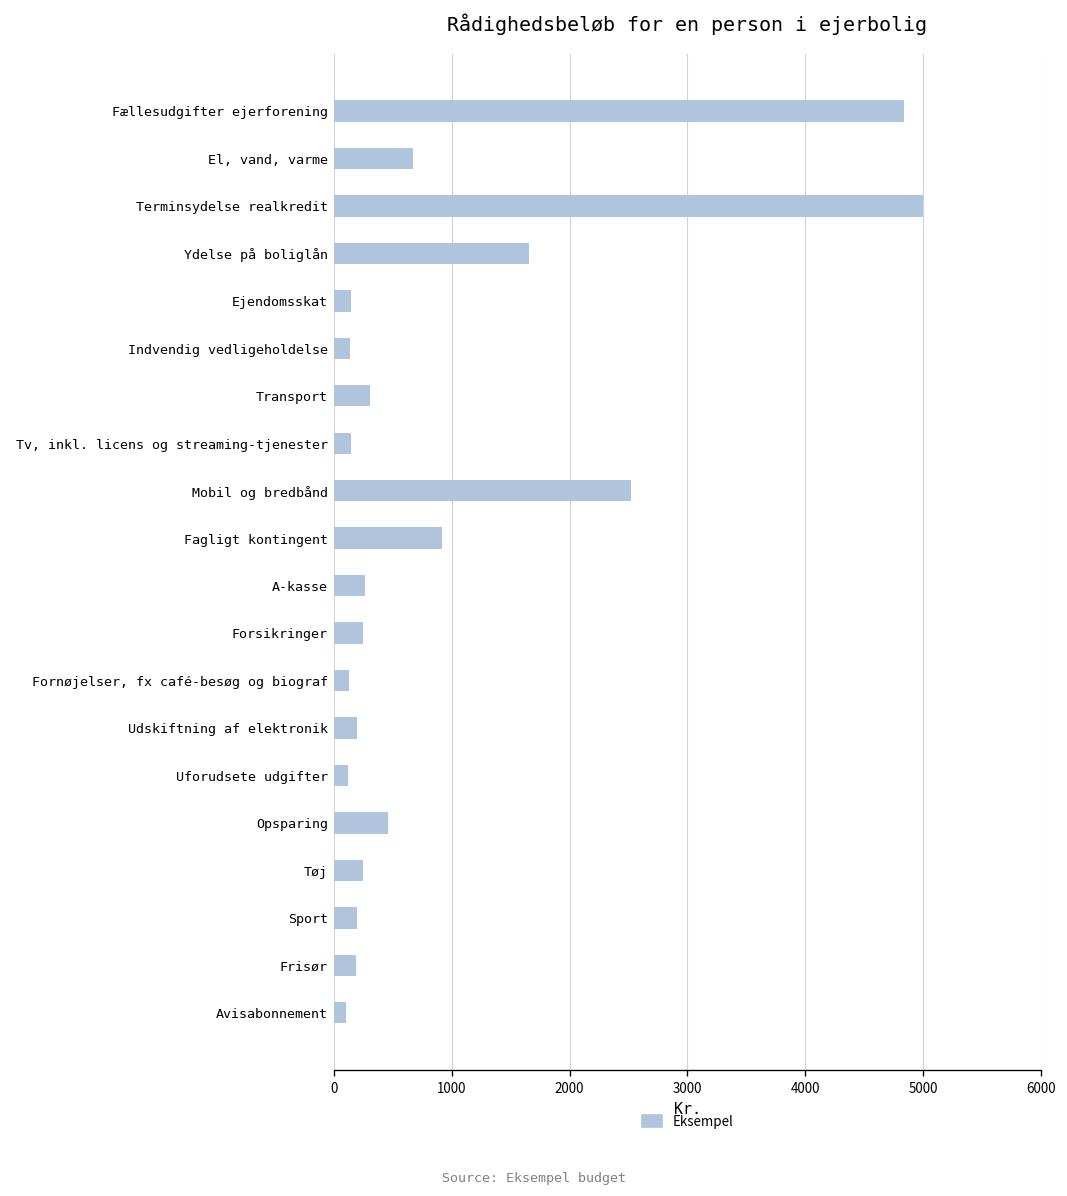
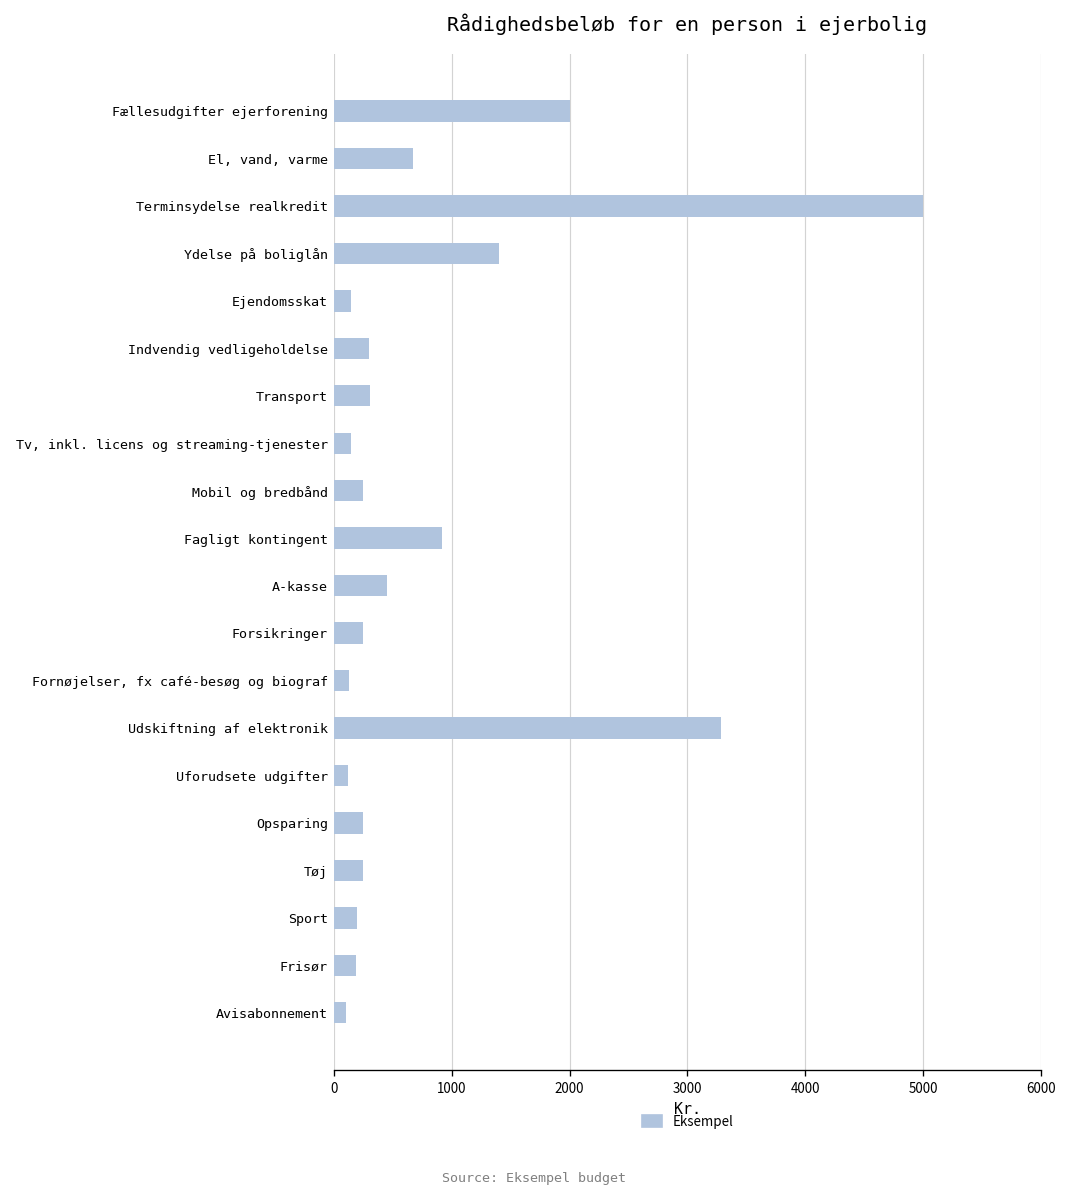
Fællesudgifter ejerforening: 4800 -> 2000
Ydelse på boliglån: 1700 -> 1400
Indvendig vedligeholdelse: 100 -> 300
Mobil og bredbånd: 2500 -> 300
A-kasse: 300 -> 500
Udskiftning af elektronik: 200 -> 3300
Opsparing: 500 -> 300
